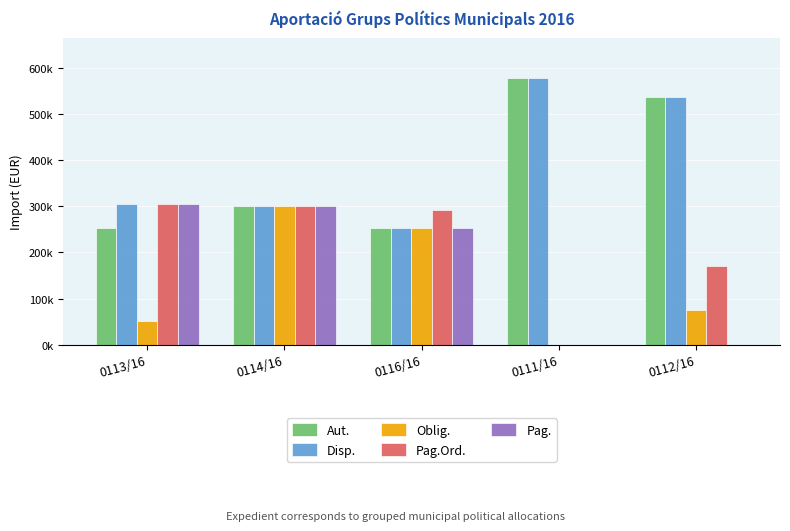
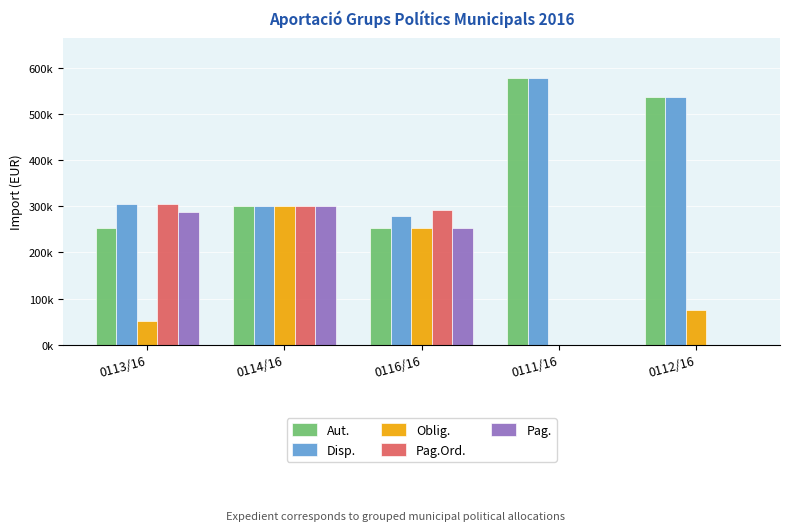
Pag., 0113/16: 310000 -> 290000
Disp., 0116/16: 250000 -> 280000
Pag.Ord., 0112/16: 170000 -> 0
